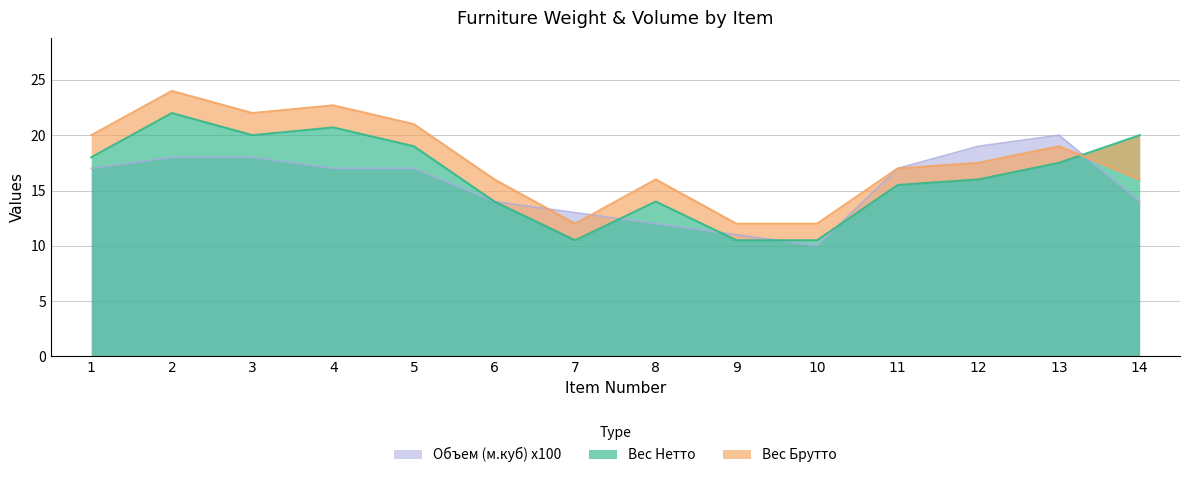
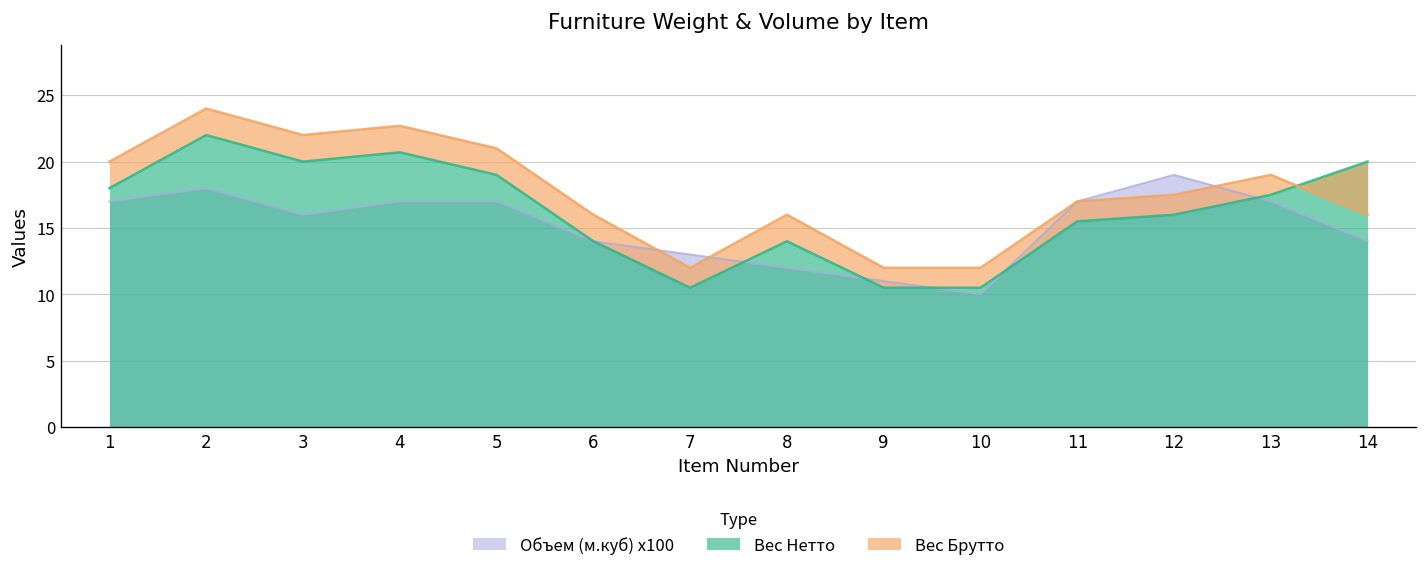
Объем (м.куб) x100, 3: 18 -> 16
Объем (м.куб) x100, 13: 20 -> 17
